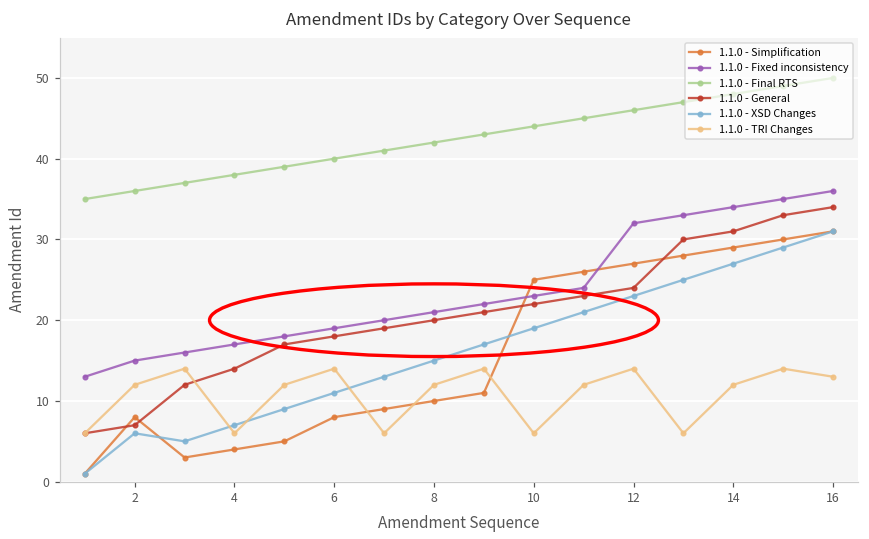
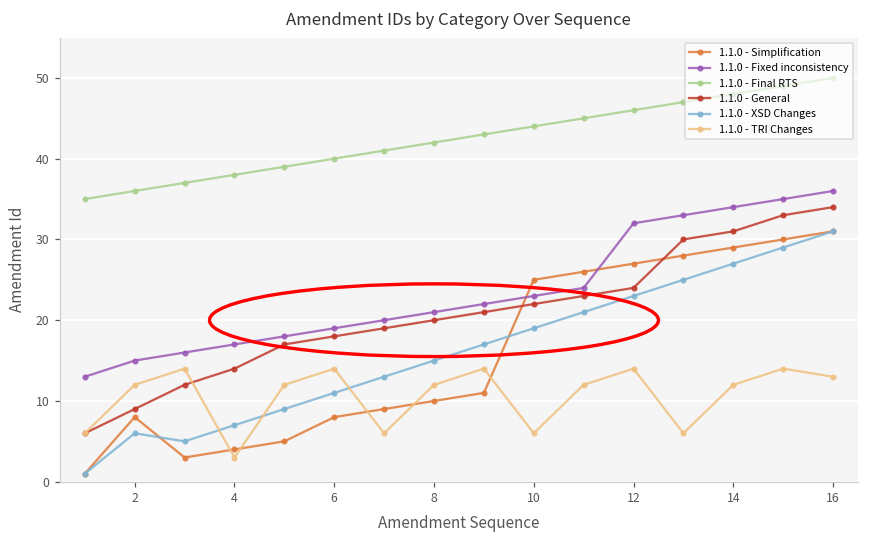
1.1.0 - General, 2: 7 -> 9
1.1.0 - TRI Changes, 4: 6 -> 3
